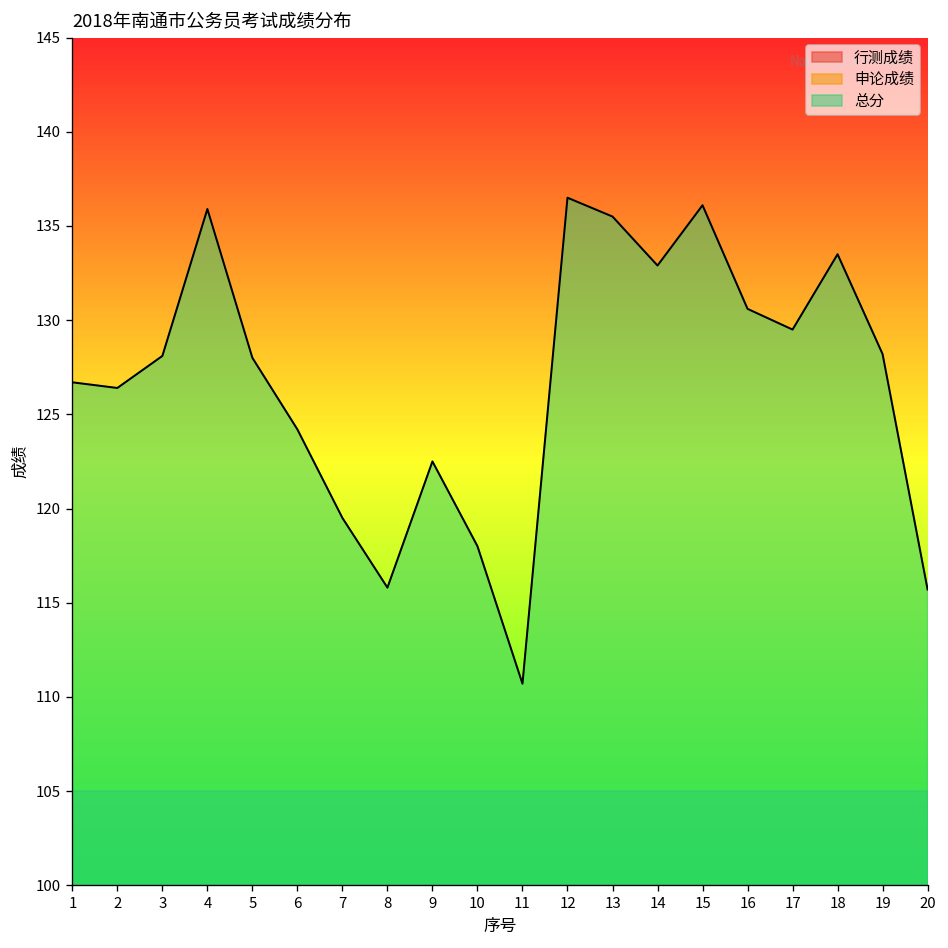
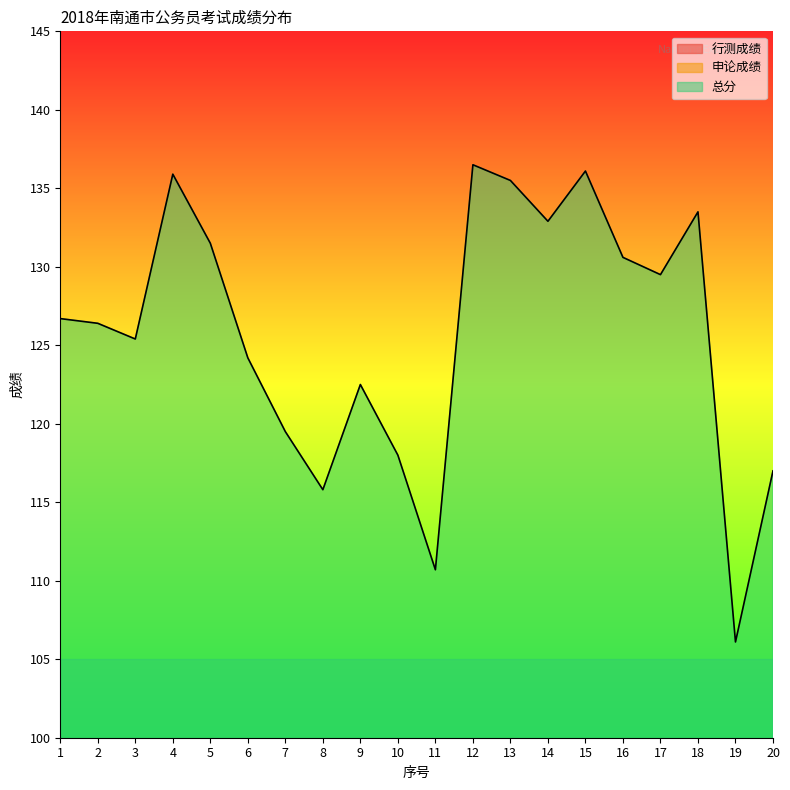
总分, 3: 128.1 -> 125.4
总分, 5: 128.0 -> 131.5
总分, 19: 128.2 -> 106.1
总分, 20: 115.7 -> 117.0
